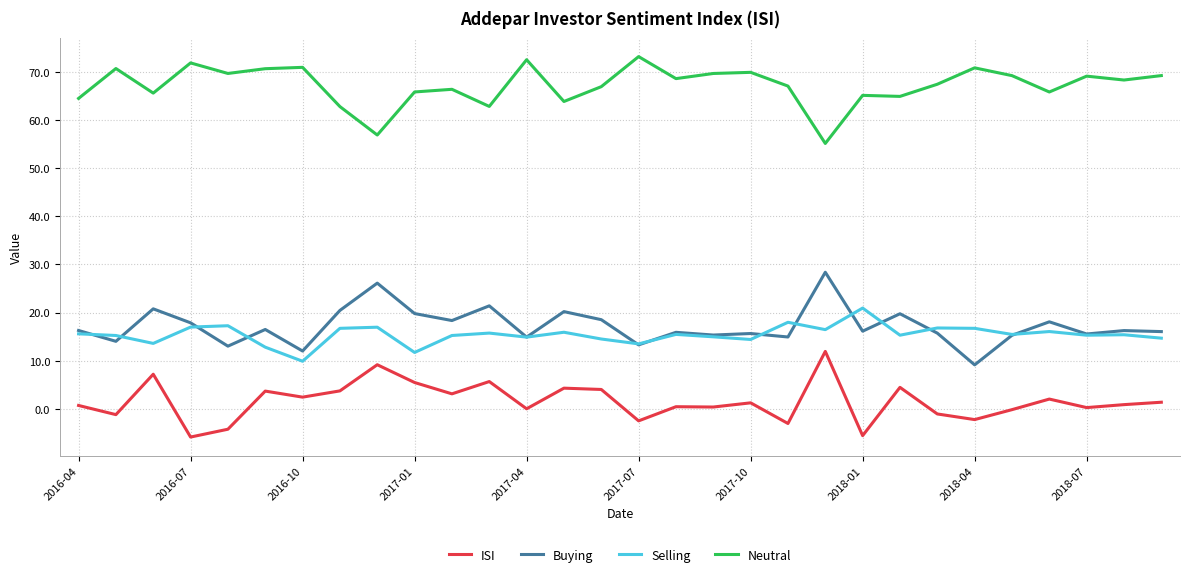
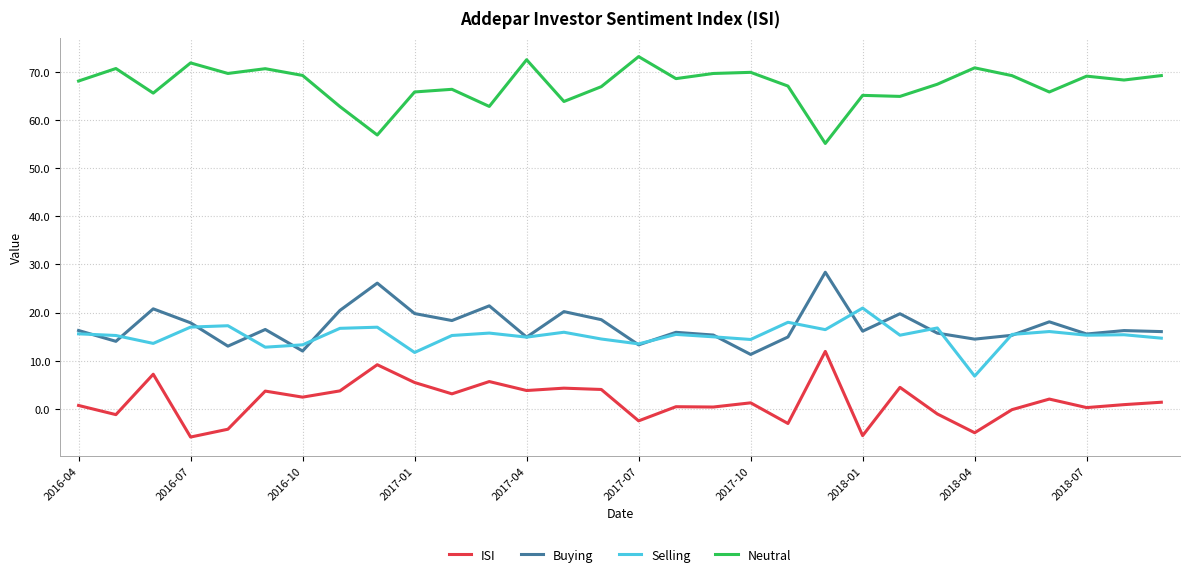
Neutral, 2016-04: 65 -> 68
Selling, 2016-10: 10 -> 13
Neutral, 2016-10: 71 -> 69
ISI, 2017-04: 0 -> 4
Buying, 2017-10: 16 -> 11
ISI, 2018-04: -2 -> -5
Buying, 2018-04: 9 -> 14
Selling, 2018-04: 17 -> 7
